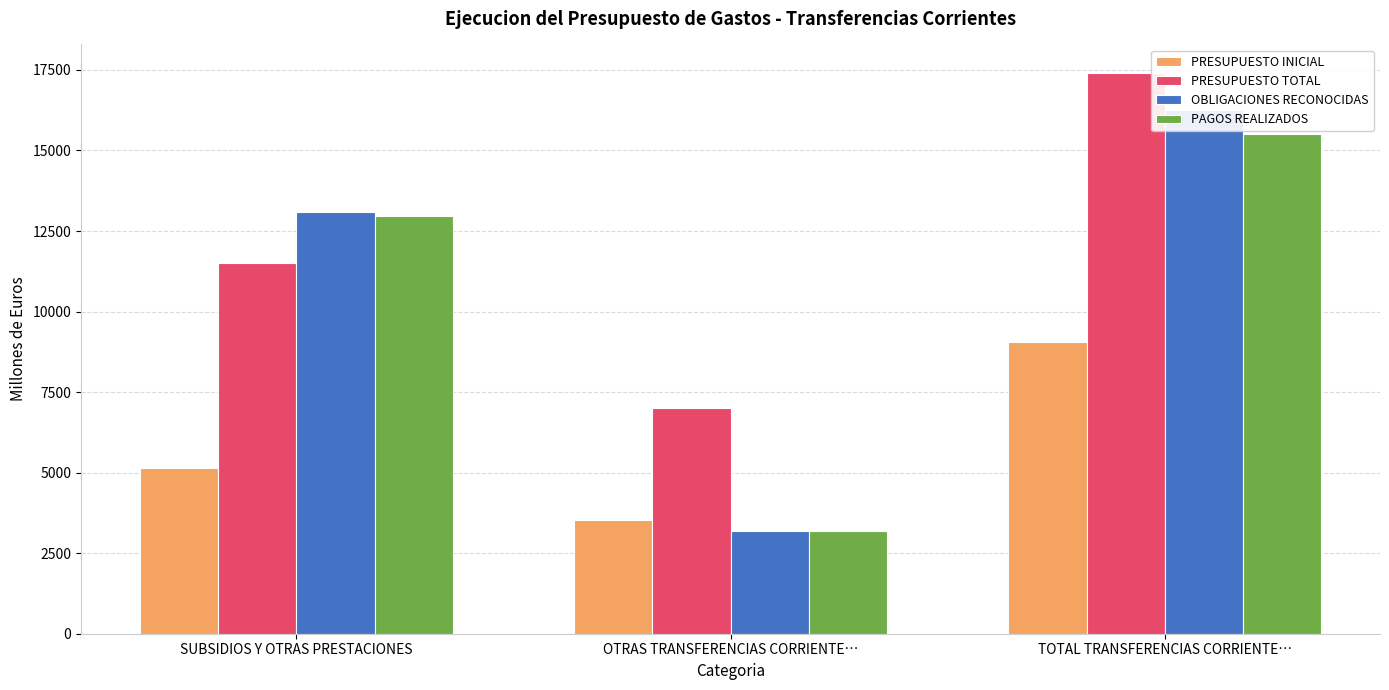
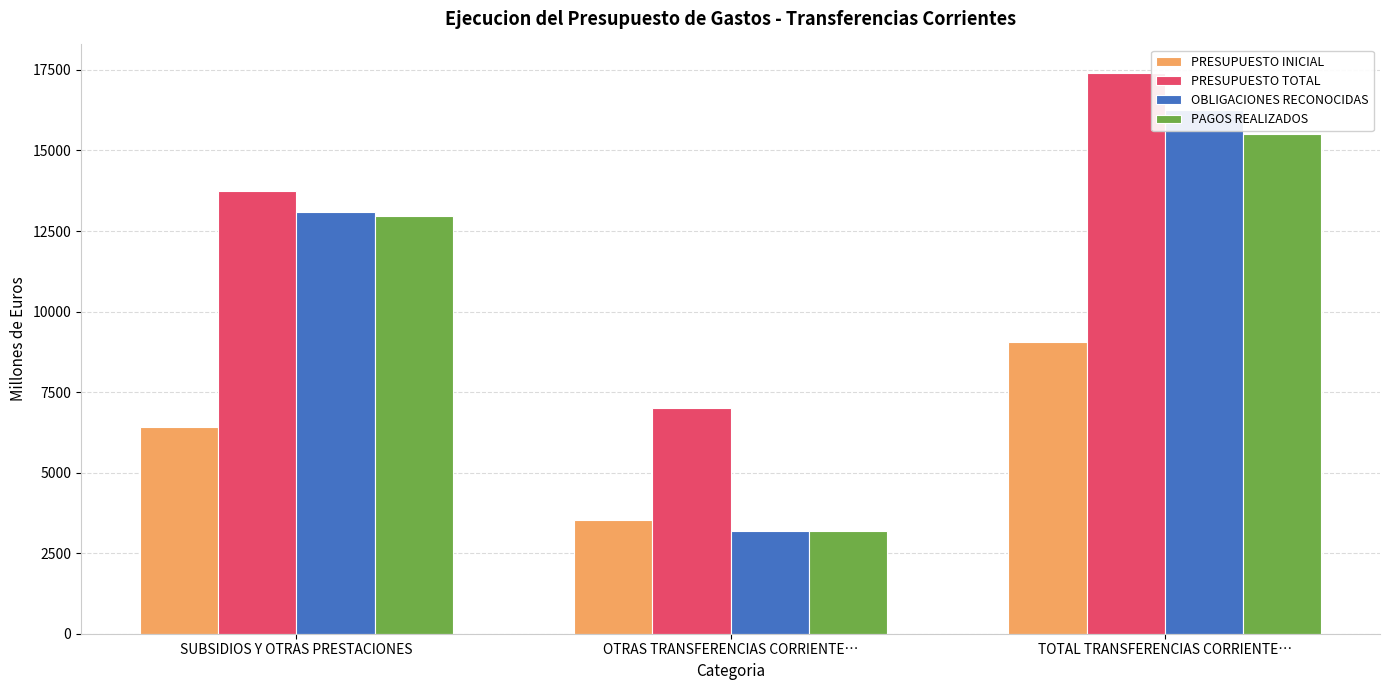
PRESUPUESTO INICIAL, SUBSIDIOS Y OTRAS PRESTACIONES: 5100 -> 6400
PRESUPUESTO TOTAL, SUBSIDIOS Y OTRAS PRESTACIONES: 11500 -> 13800
